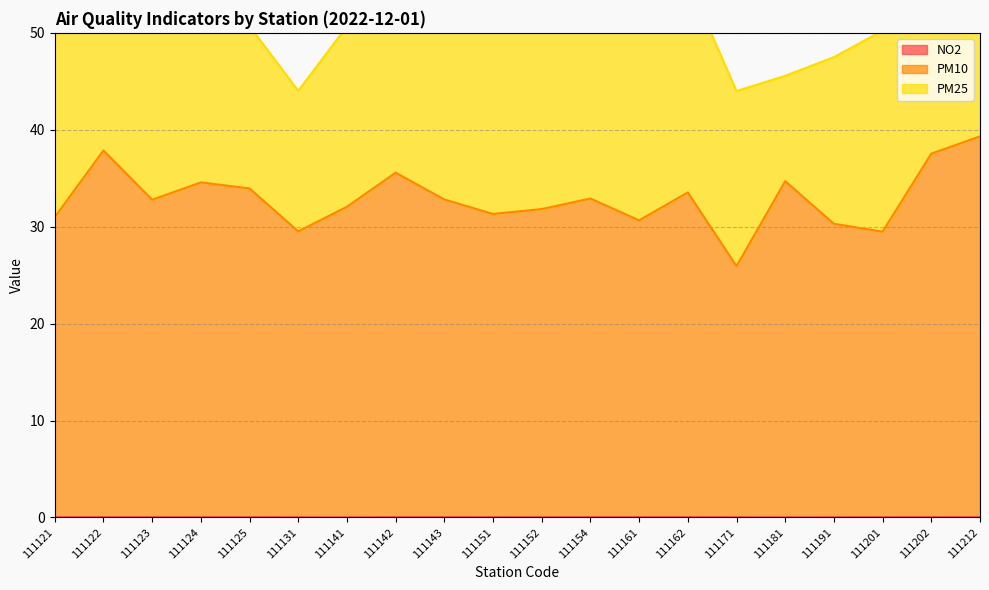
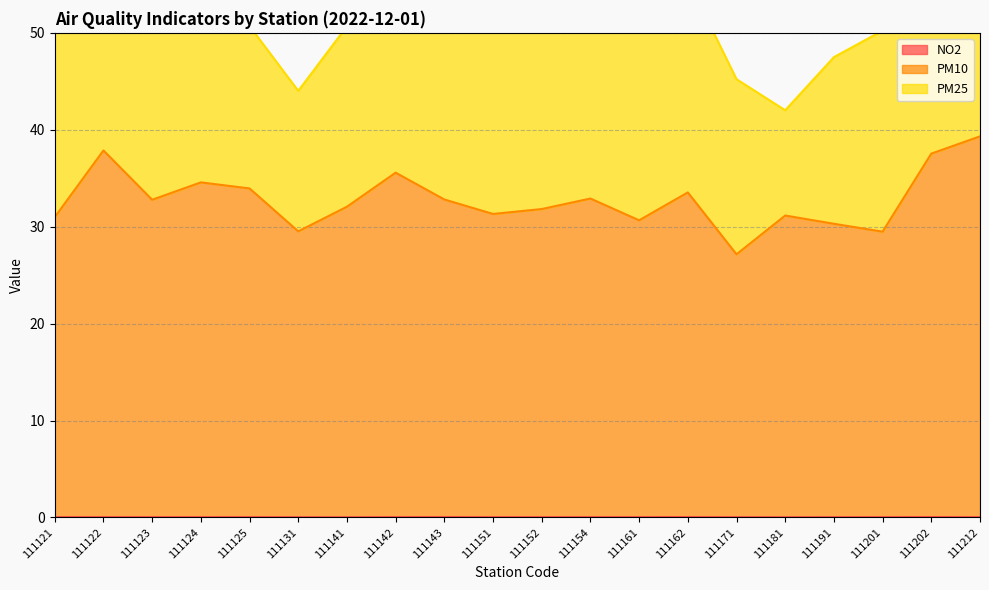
PM10, 111171: 26 -> 27
PM10, 111181: 35 -> 31
